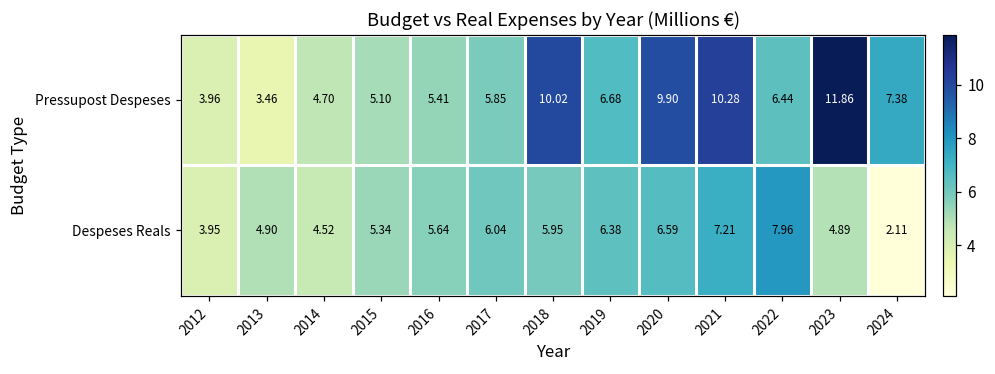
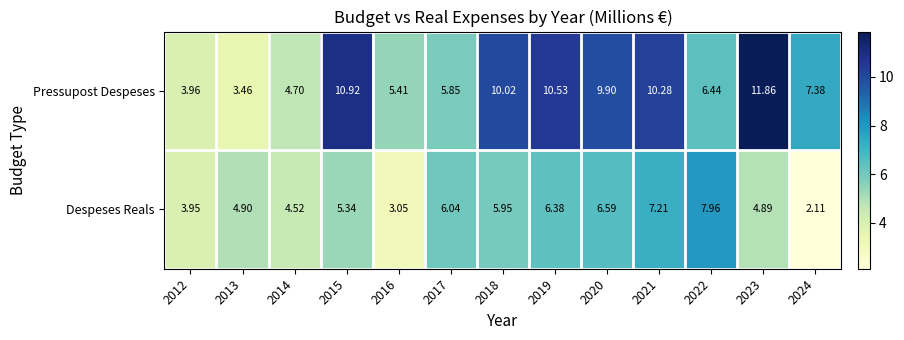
Pressupost Despeses, 2015: 5.10 -> 10.92
Pressupost Despeses, 2019: 6.68 -> 10.53
Despeses Reals, 2016: 5.64 -> 3.05
